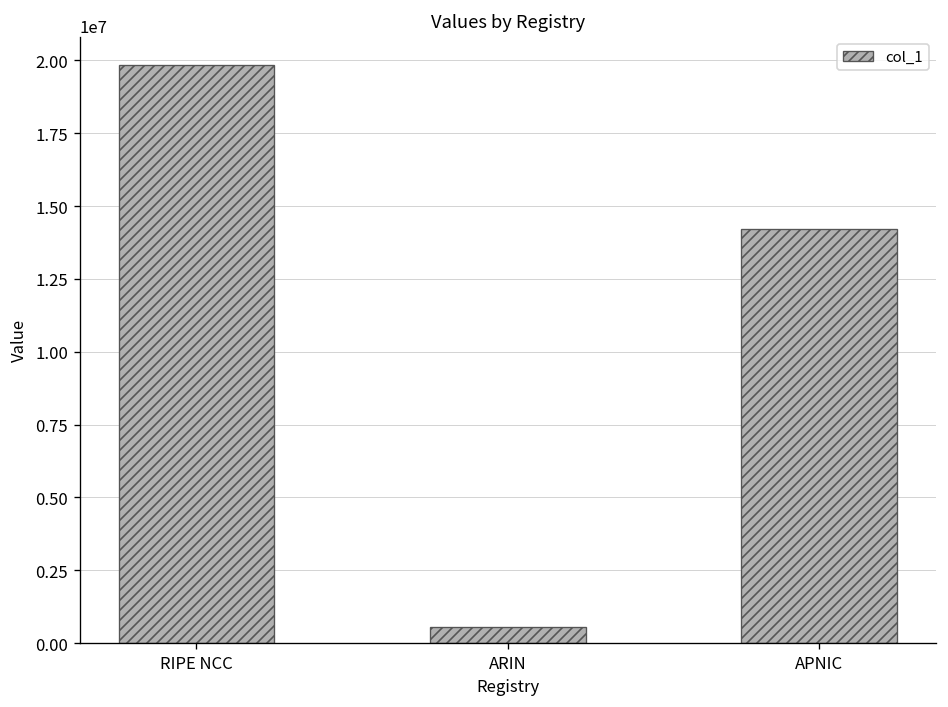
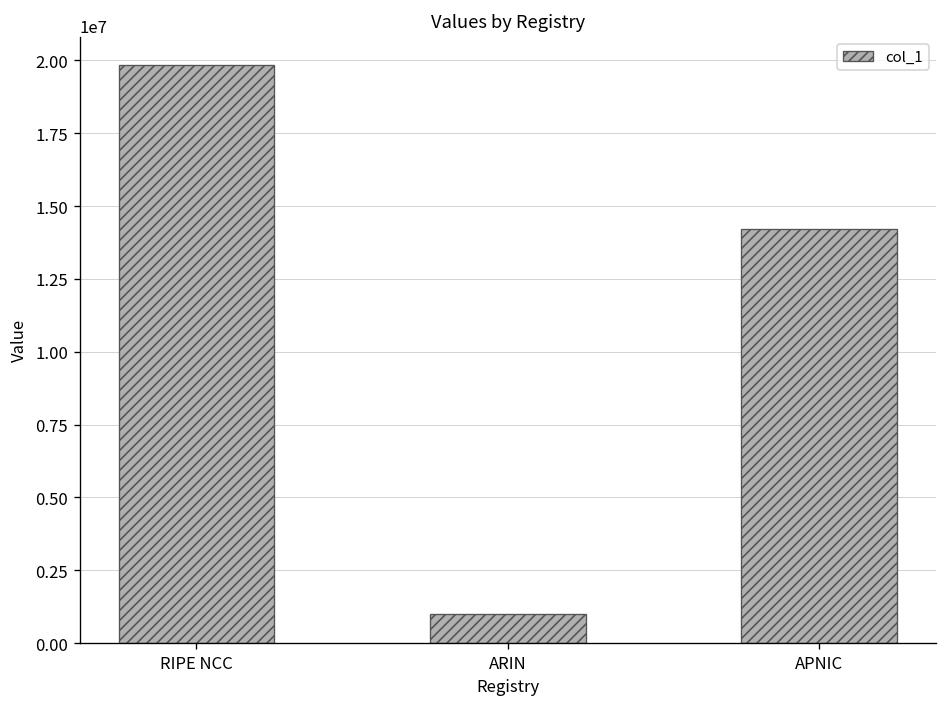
ARIN: 600000 -> 1000000
